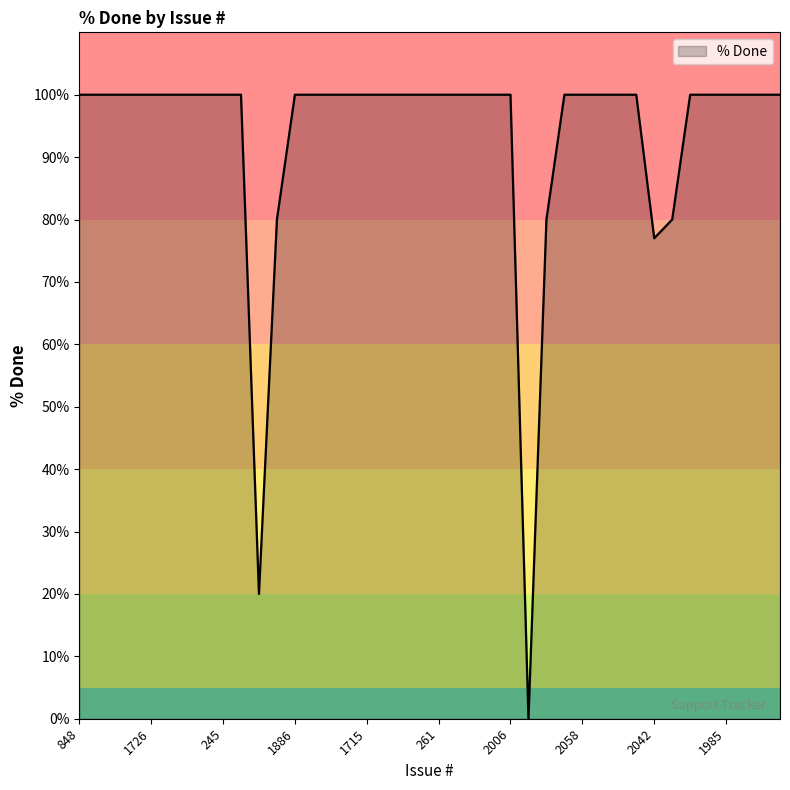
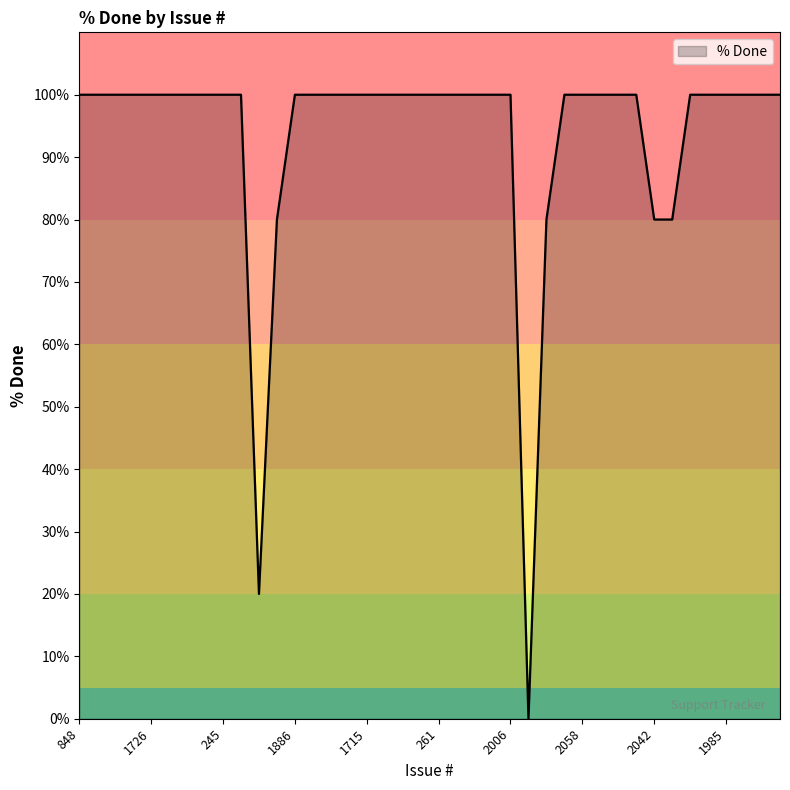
2042: 77% -> 80%
